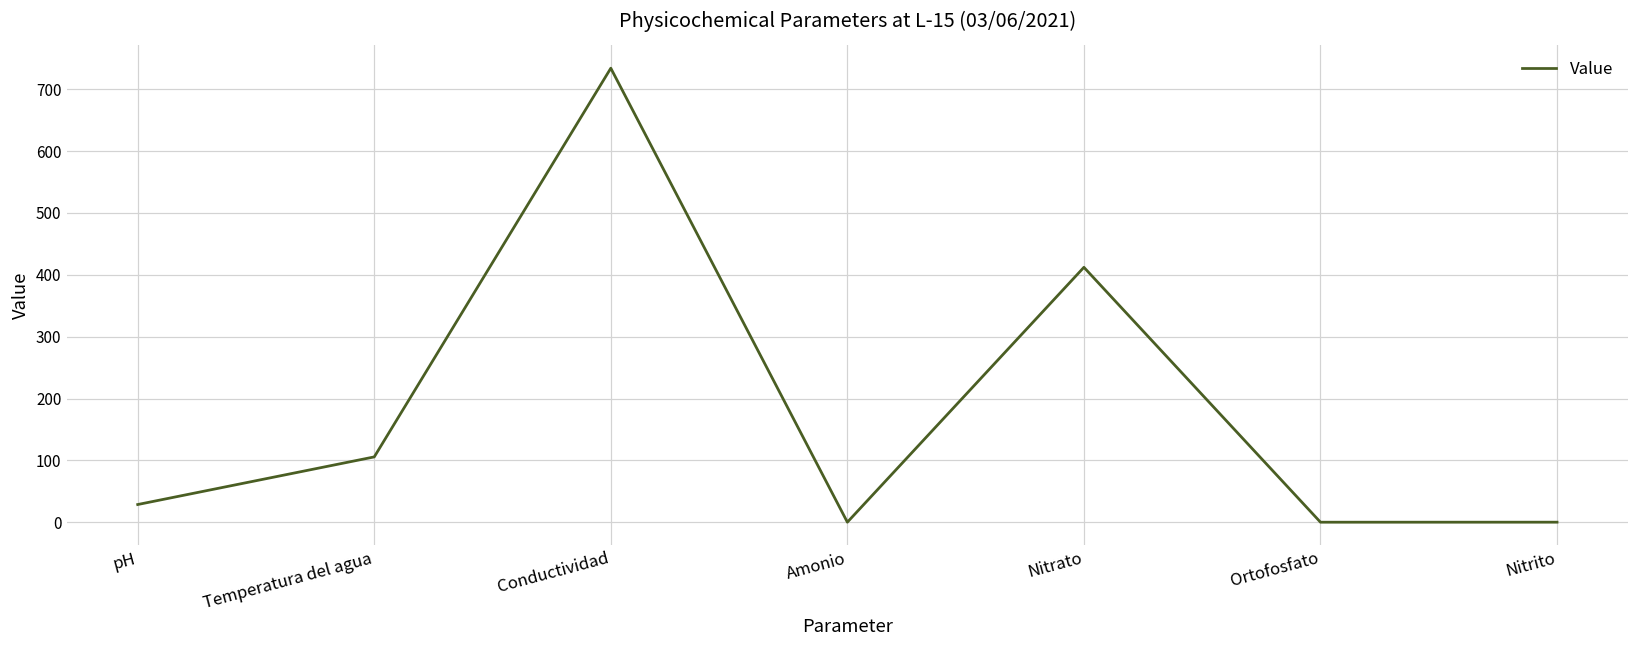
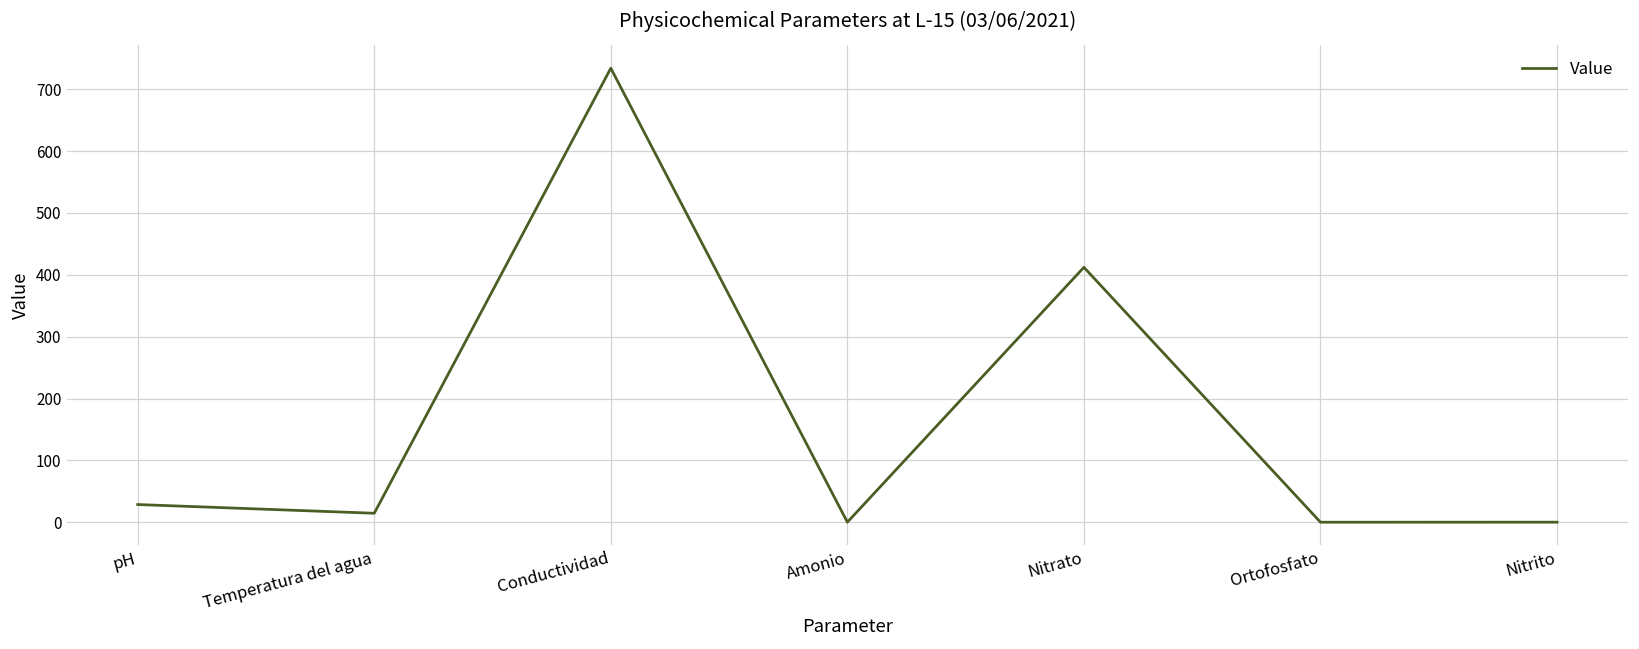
Temperatura del agua: 110 -> 10
